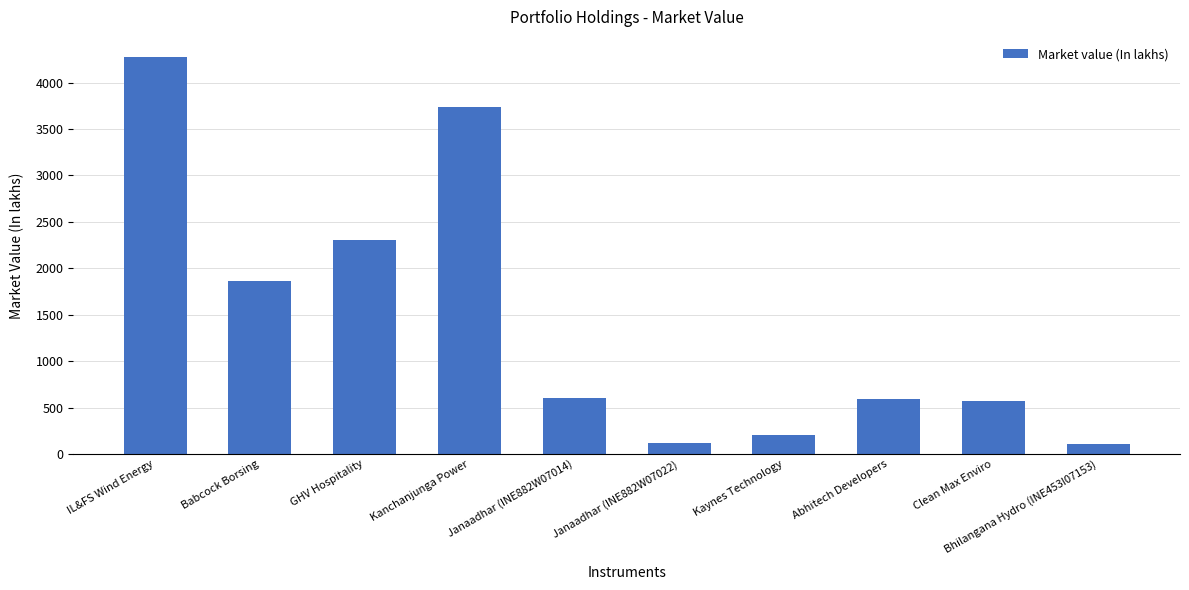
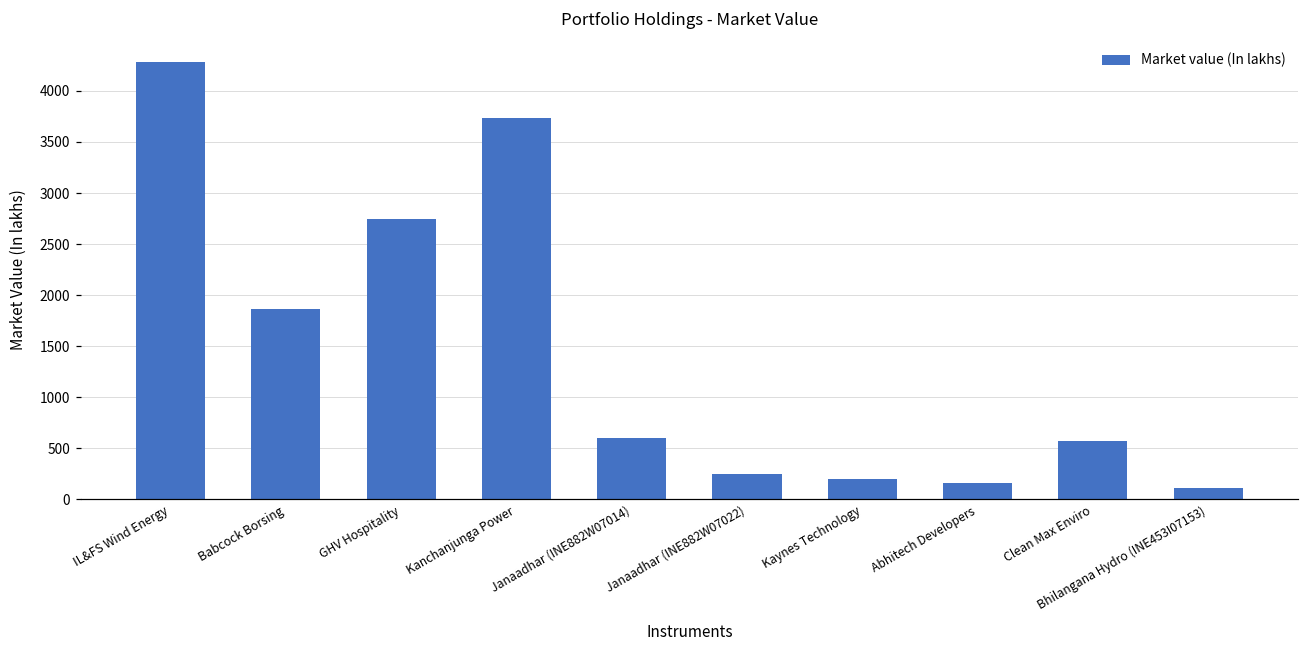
GHV Hospitality: 2300 -> 2700
Janaadhar (INE882W07022): 100 -> 300
Abhitech Developers: 600 -> 200
